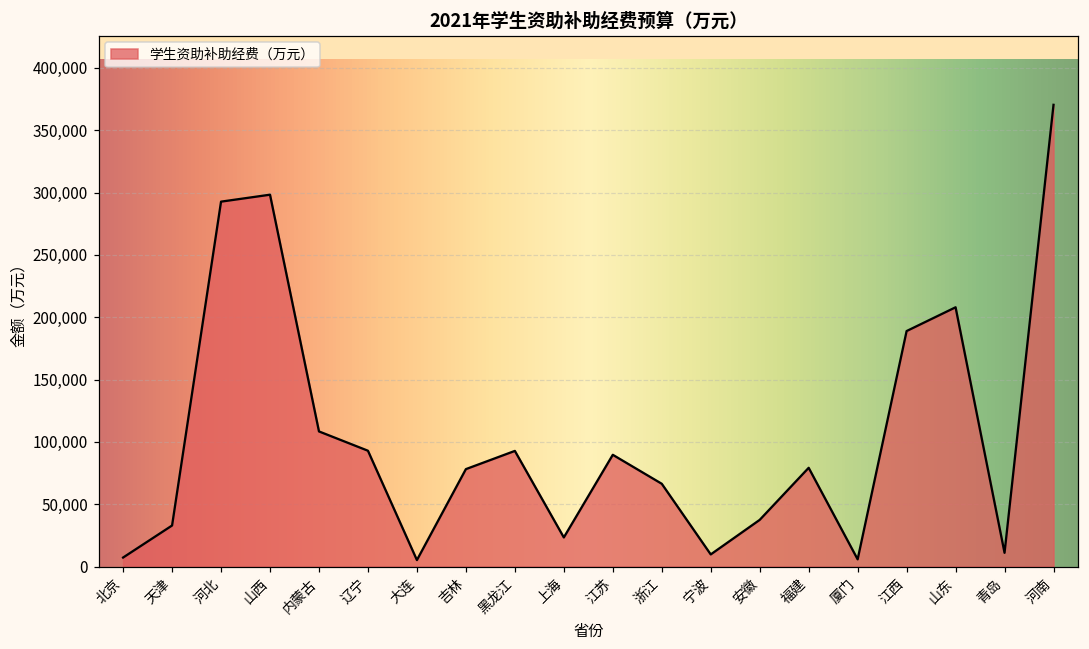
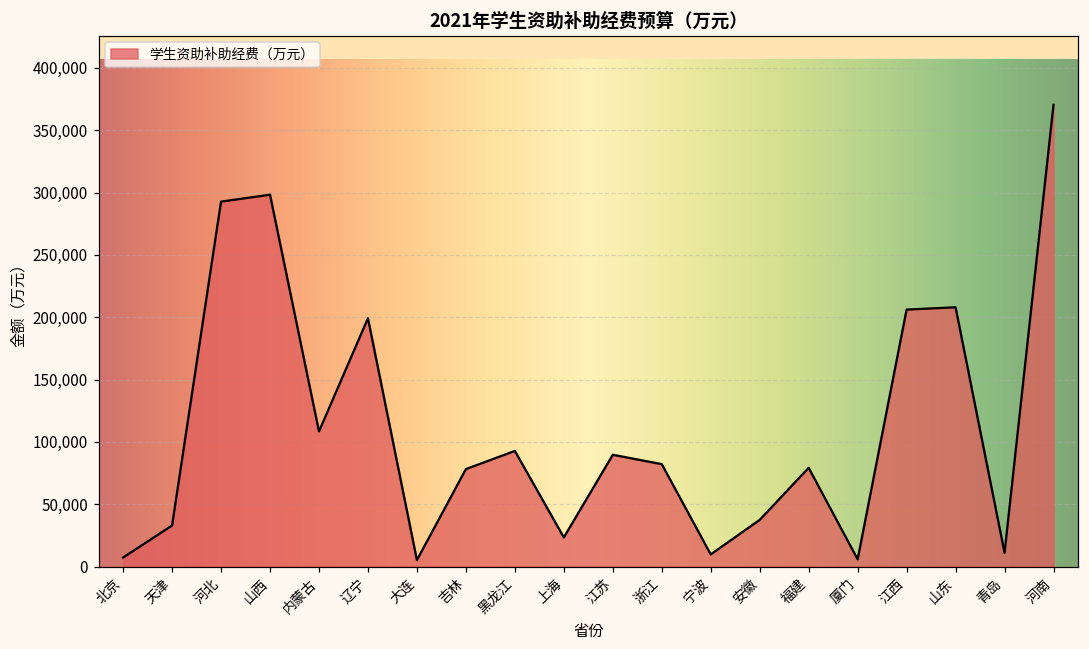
辽宁: 93,000 -> 199,000
浙江: 66,000 -> 82,000
江西: 189,000 -> 206,000
